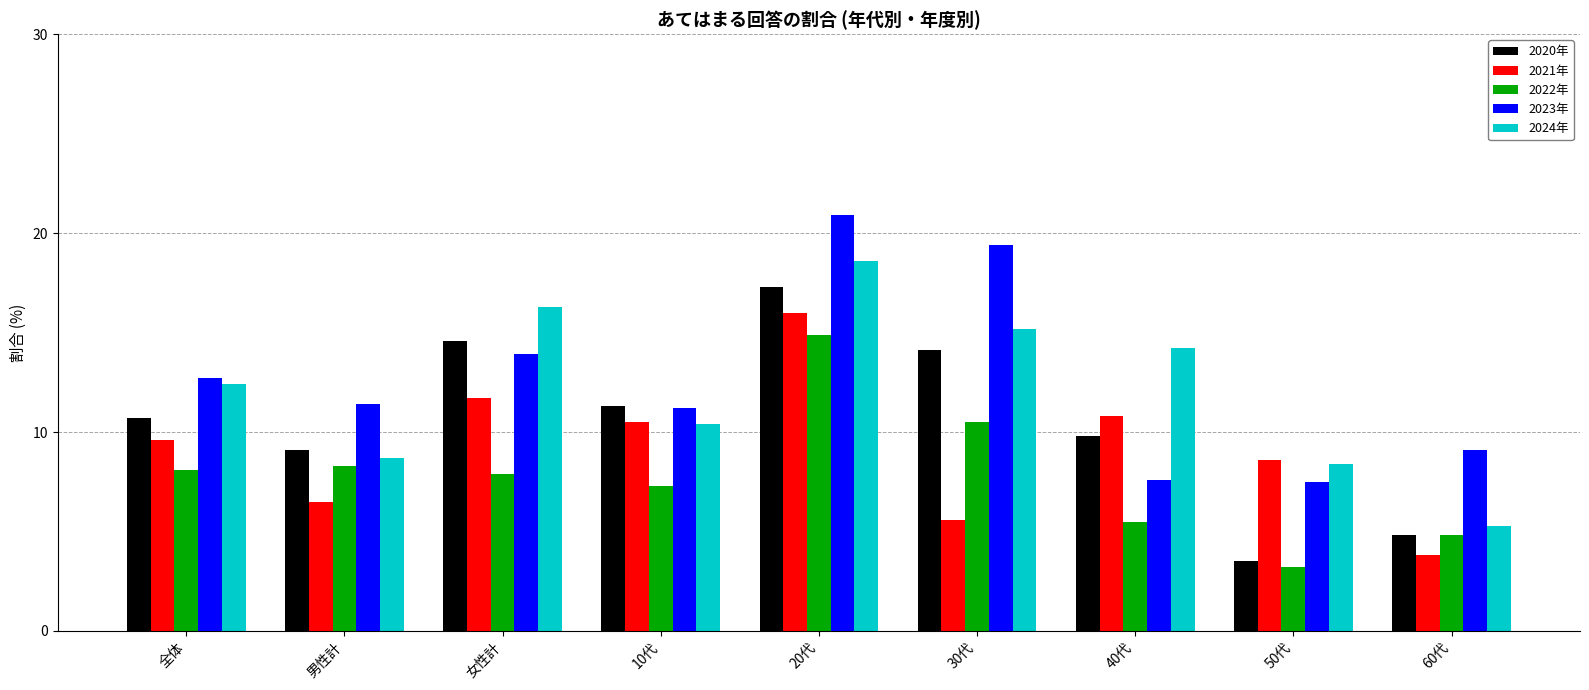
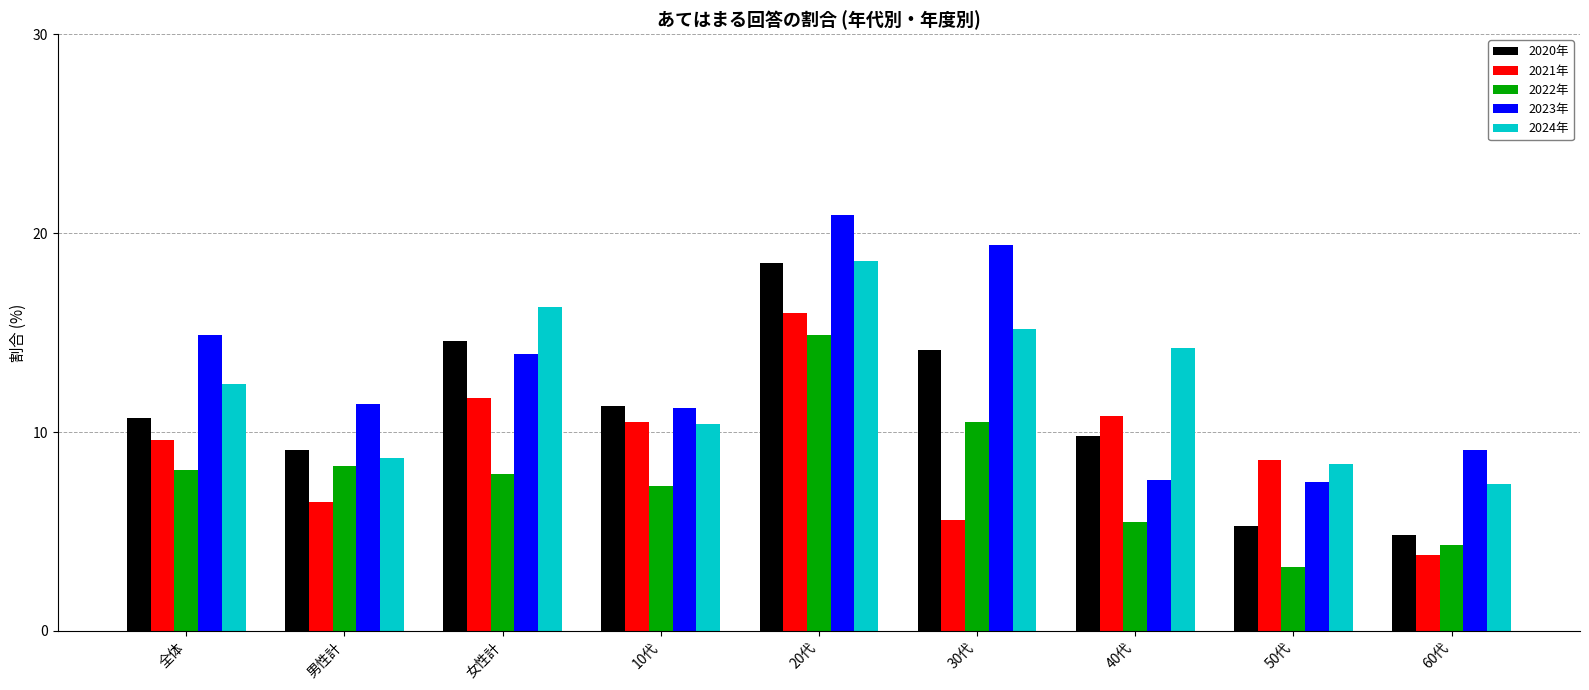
2023年, 全体: 12.7 -> 14.9
2020年, 20代: 17.3 -> 18.5
2020年, 50代: 3.5 -> 5.3
2022年, 60代: 4.8 -> 4.3
2024年, 60代: 5.3 -> 7.4
